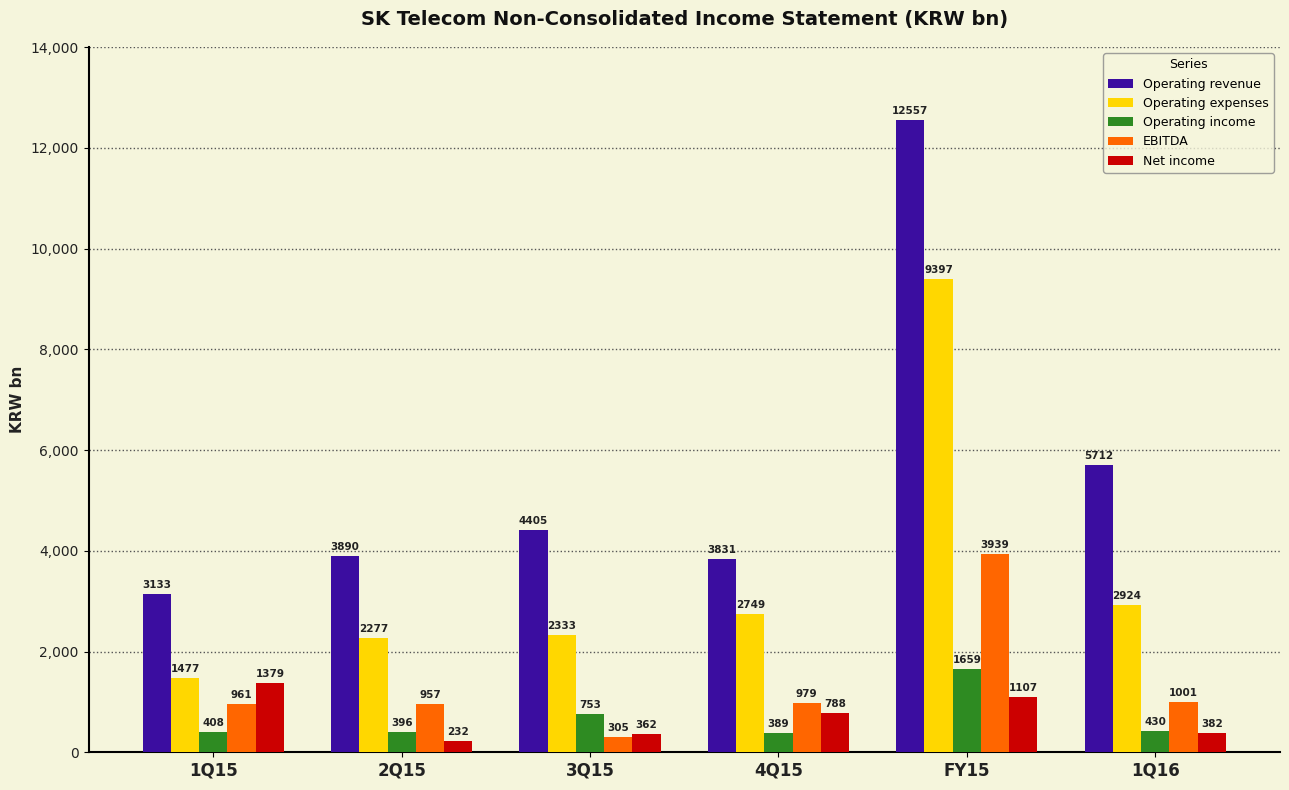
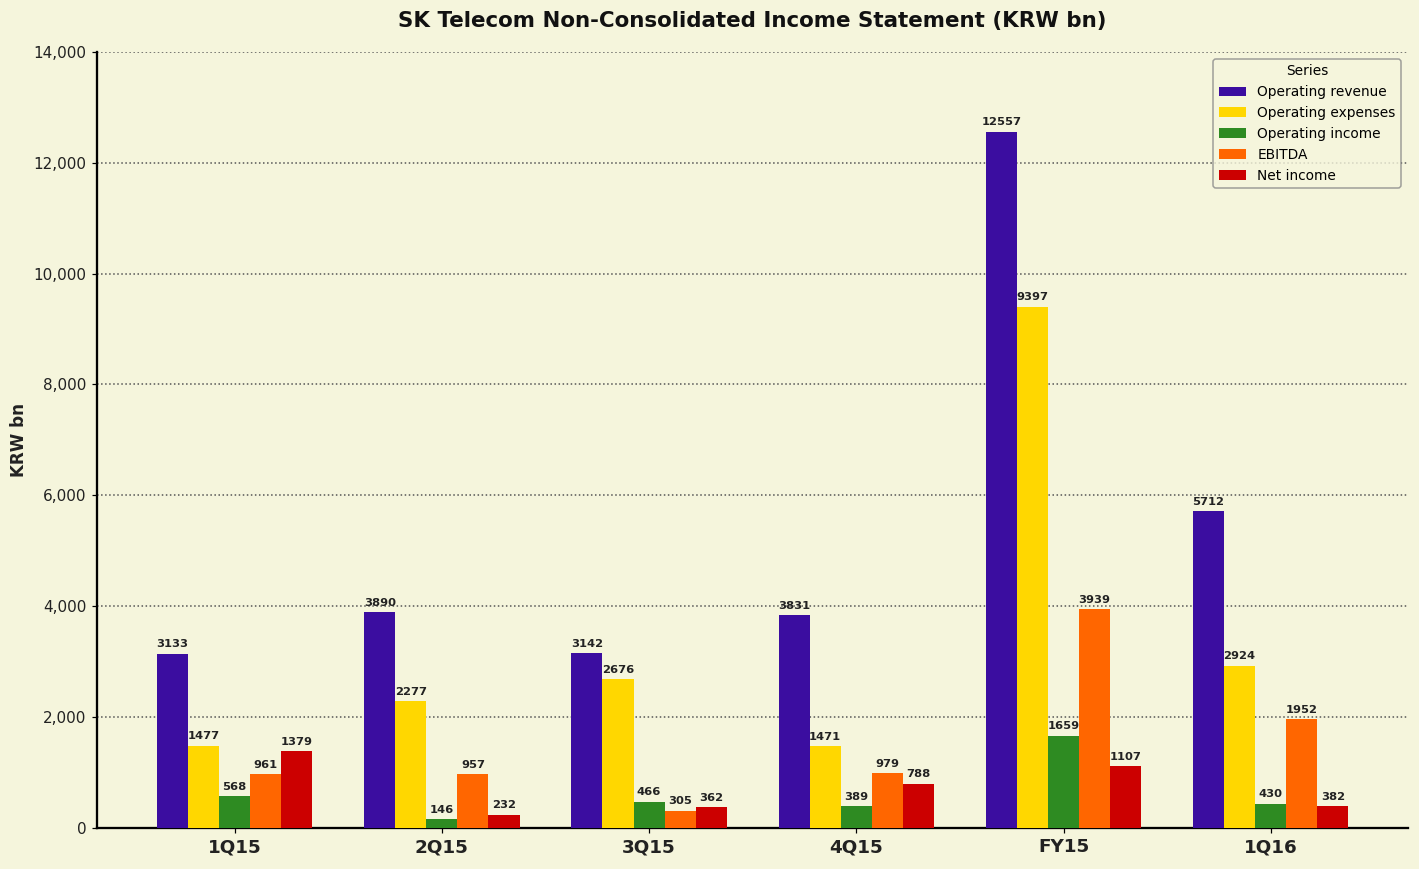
Operating income, 1Q15: 408 -> 568
Operating income, 2Q15: 396 -> 146
Operating revenue, 3Q15: 4405 -> 3142
Operating expenses, 3Q15: 2333 -> 2676
Operating income, 3Q15: 753 -> 466
Operating expenses, 4Q15: 2749 -> 1471
EBITDA, 1Q16: 1001 -> 1952
